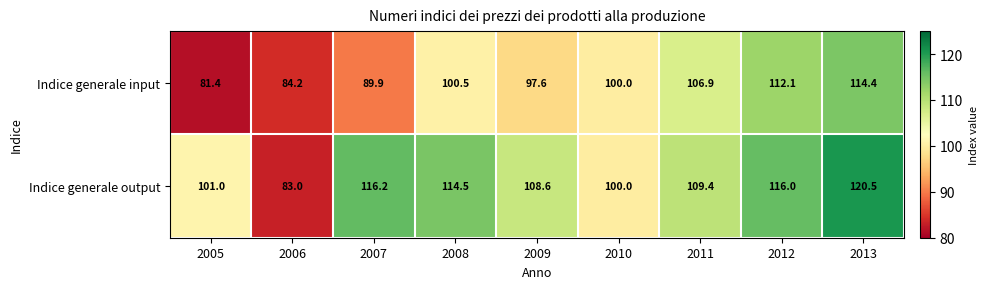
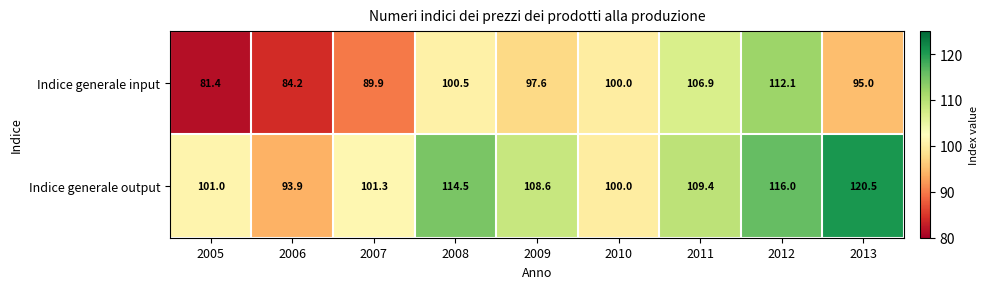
Indice generale input, 2013: 114.4 -> 95.0
Indice generale output, 2006: 83.0 -> 93.9
Indice generale output, 2007: 116.2 -> 101.3
